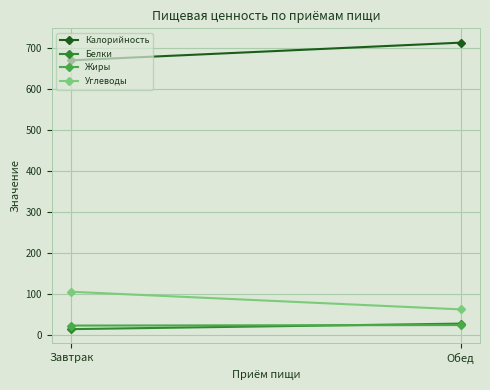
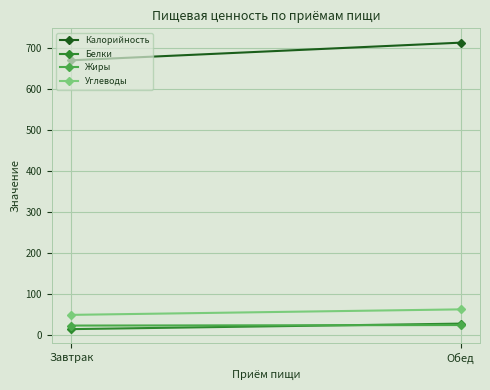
Углеводы, Завтрак: 100 -> 50
